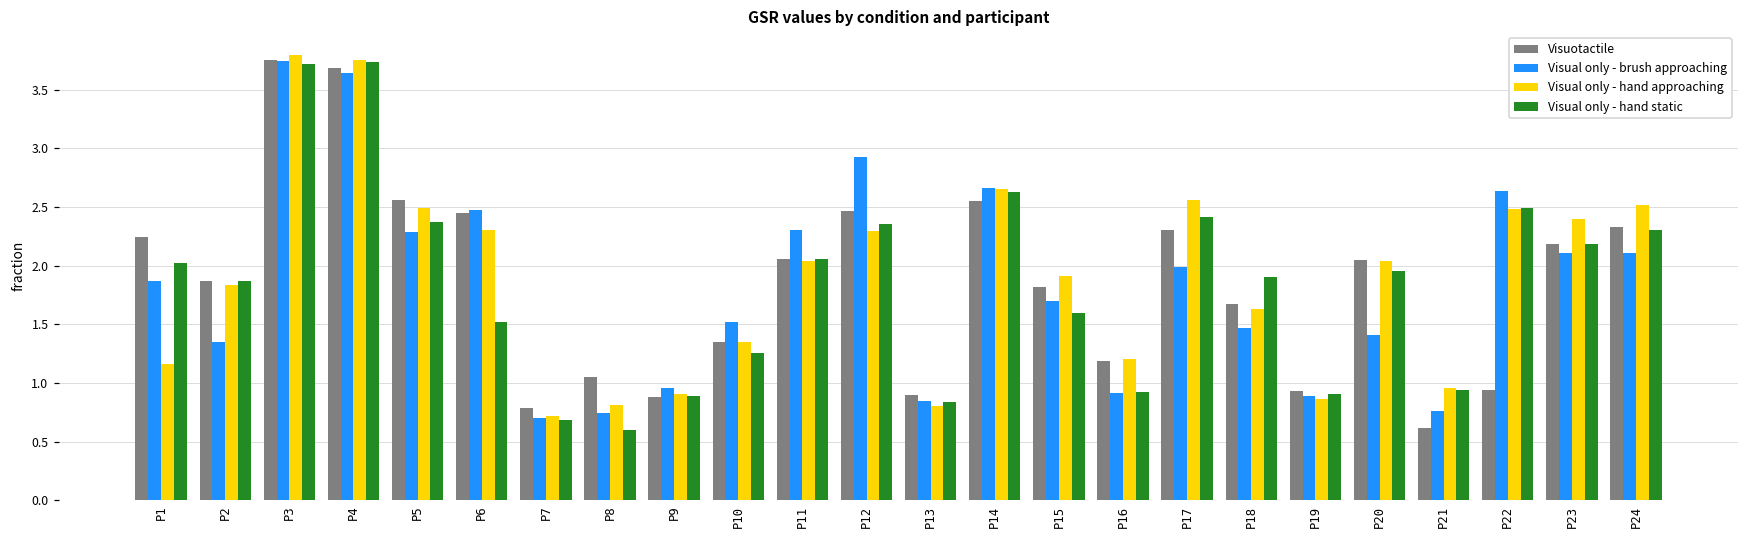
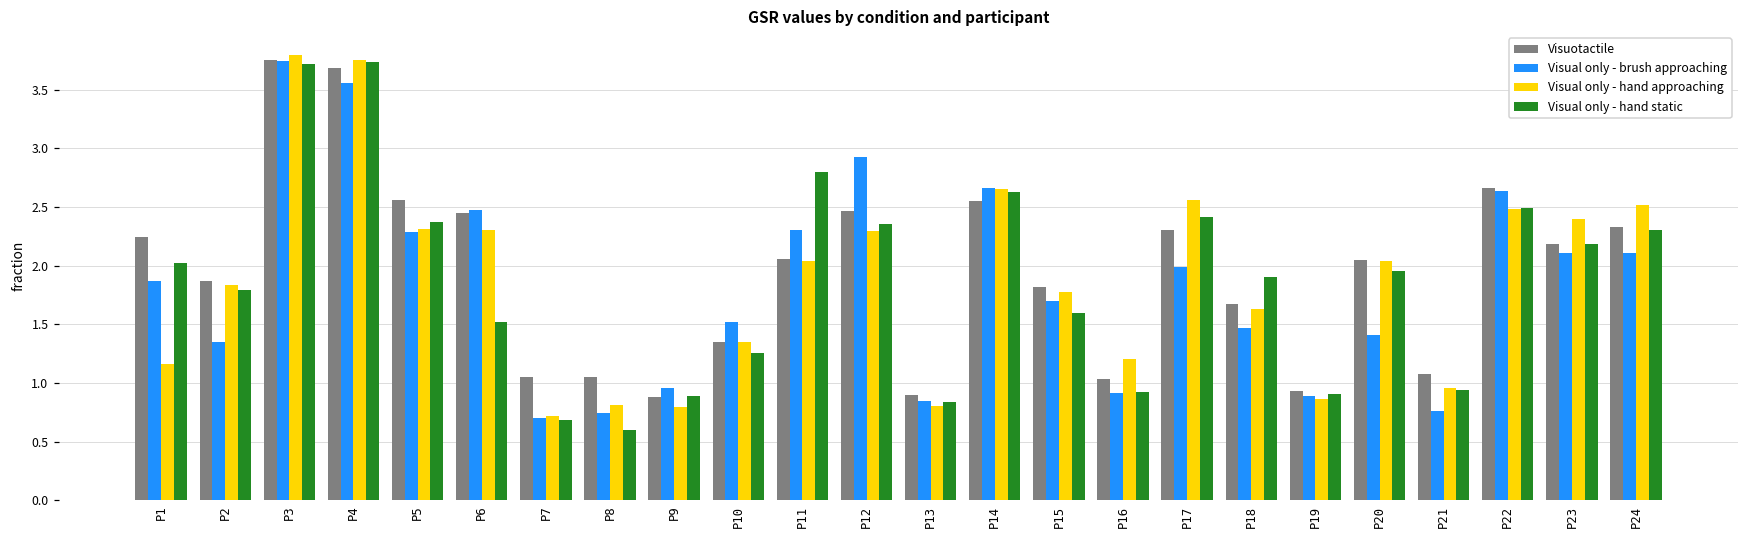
Visual only - hand static, P2: 1.87 -> 1.79
Visual only - brush approaching, P4: 3.64 -> 3.56
Visual only - hand approaching, P5: 2.49 -> 2.31
Visuotactile, P7: 0.78 -> 1.05
Visual only - hand approaching, P9: 0.90 -> 0.79
Visual only - hand static, P11: 2.06 -> 2.80
Visual only - hand approaching, P15: 1.91 -> 1.77
Visuotactile, P16: 1.19 -> 1.03
Visuotactile, P21: 0.61 -> 1.07
Visuotactile, P22: 0.94 -> 2.67
